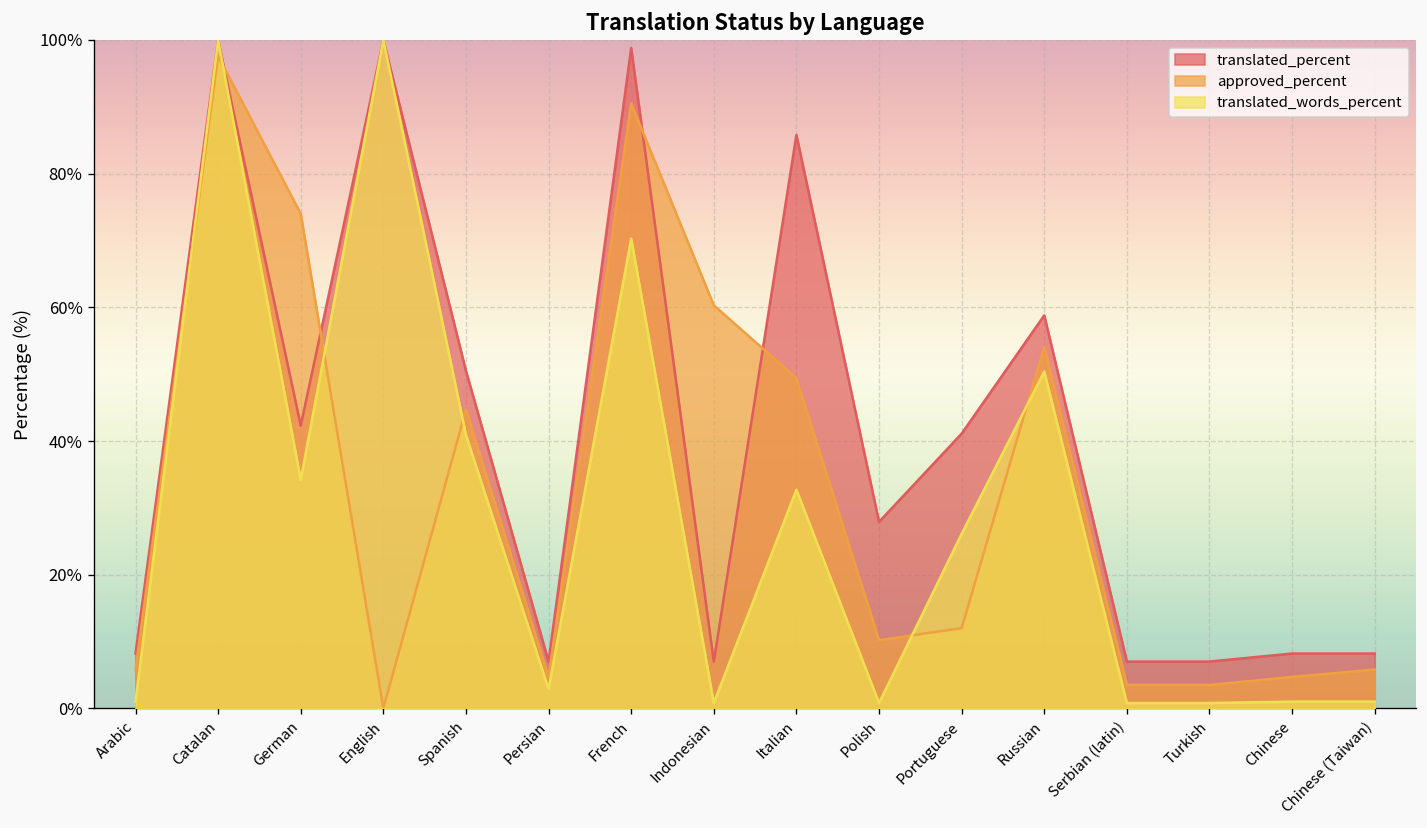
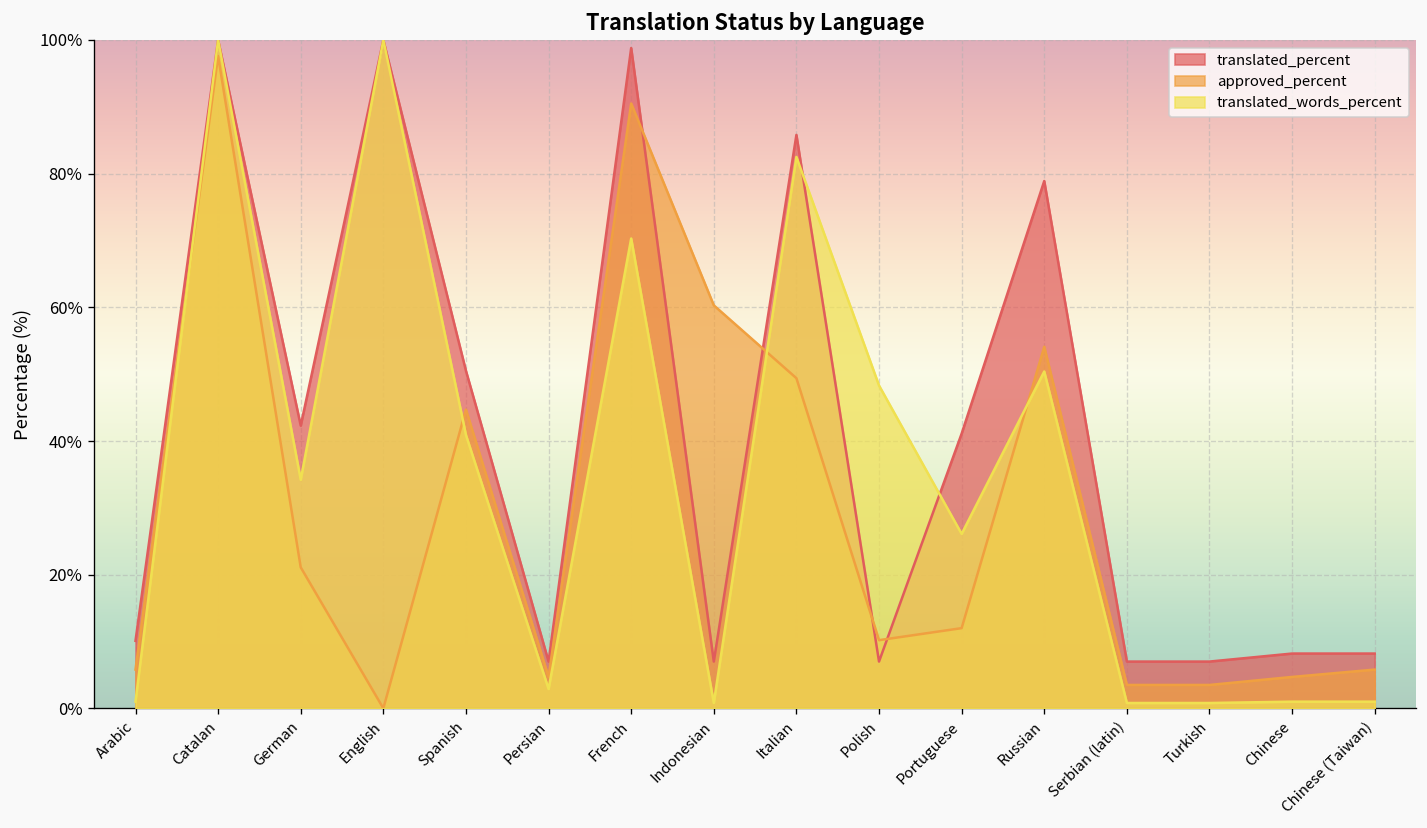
translated_percent, Arabic: 8% -> 10%
approved_percent, German: 74% -> 21%
translated_words_percent, Italian: 33% -> 83%
translated_percent, Polish: 28% -> 7%
translated_words_percent, Polish: 1% -> 48%
translated_percent, Russian: 59% -> 79%
